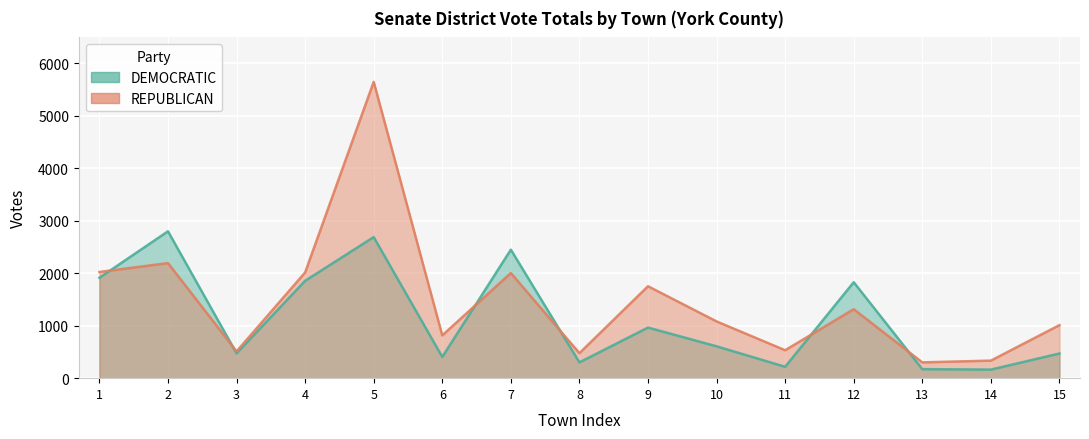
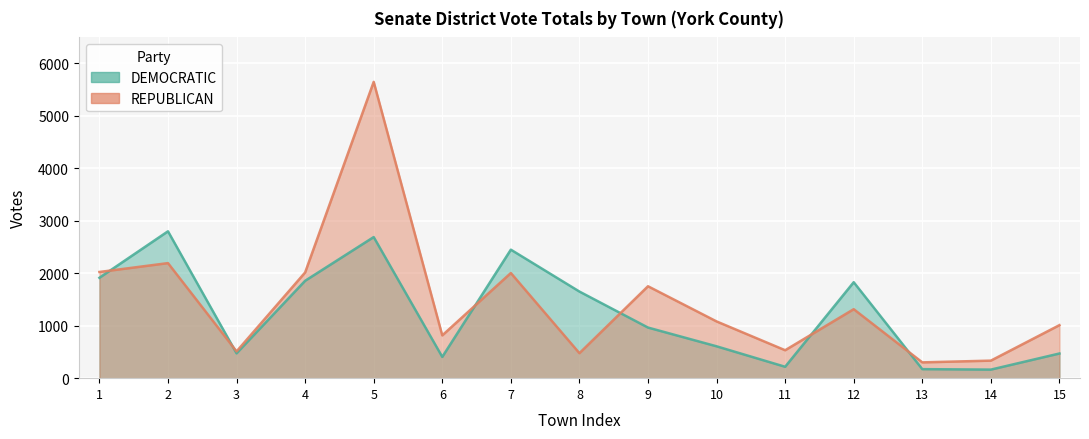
DEMOCRATIC, 8: 300 -> 1700
